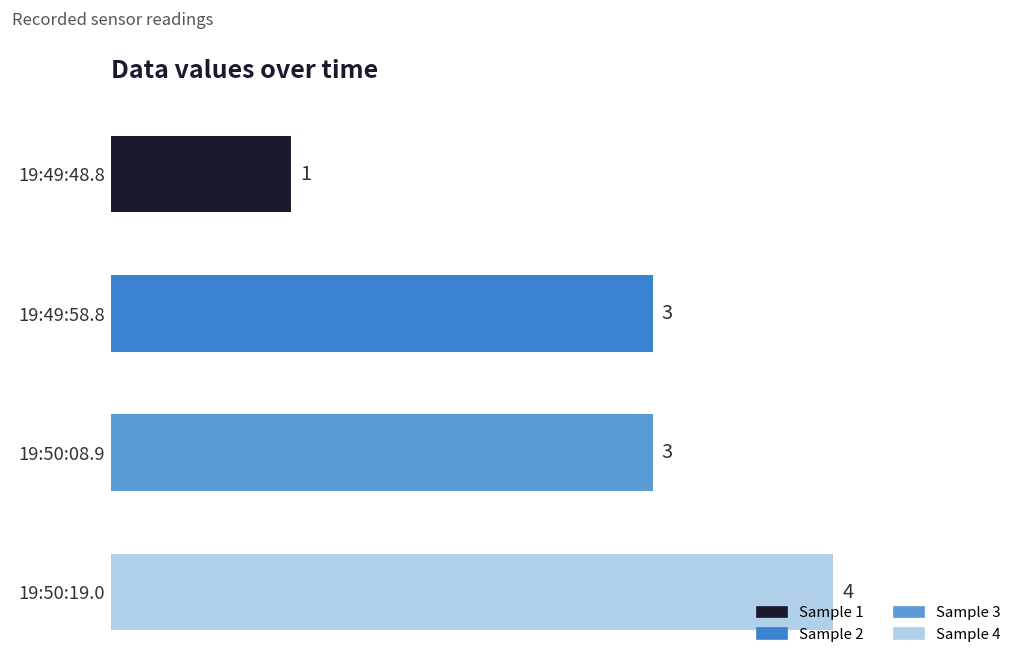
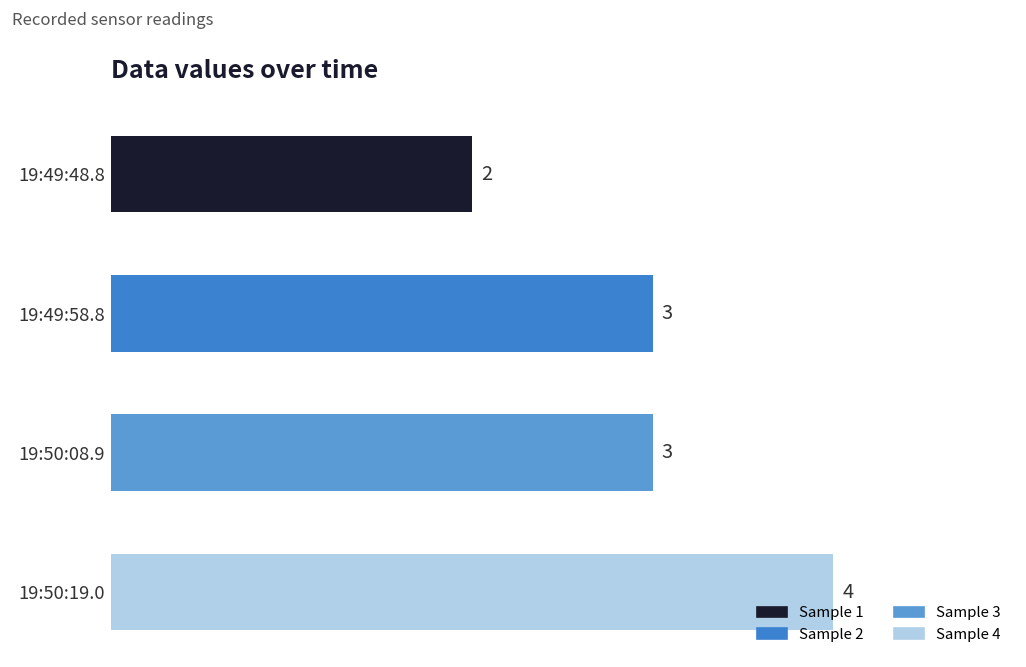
19:49:48.8: 1 -> 2
